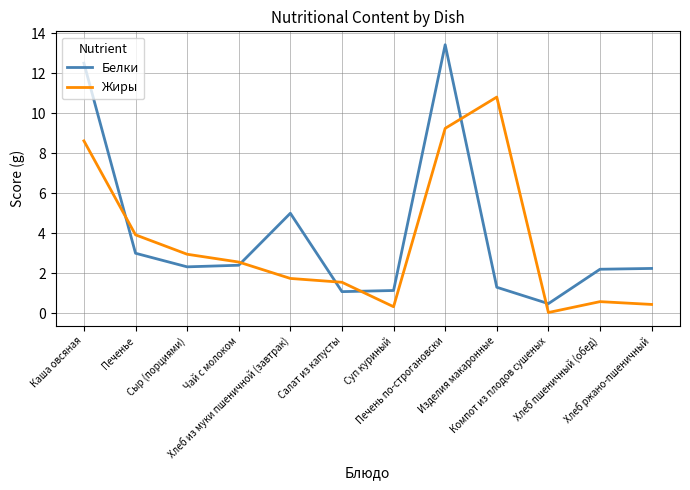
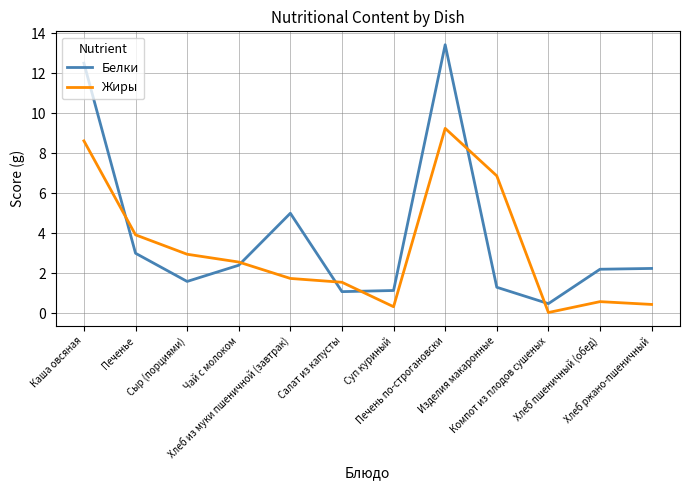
Белки, Сыр (порциями): 2.3 -> 1.6
Жиры, Изделия макаронные: 10.8 -> 6.9
